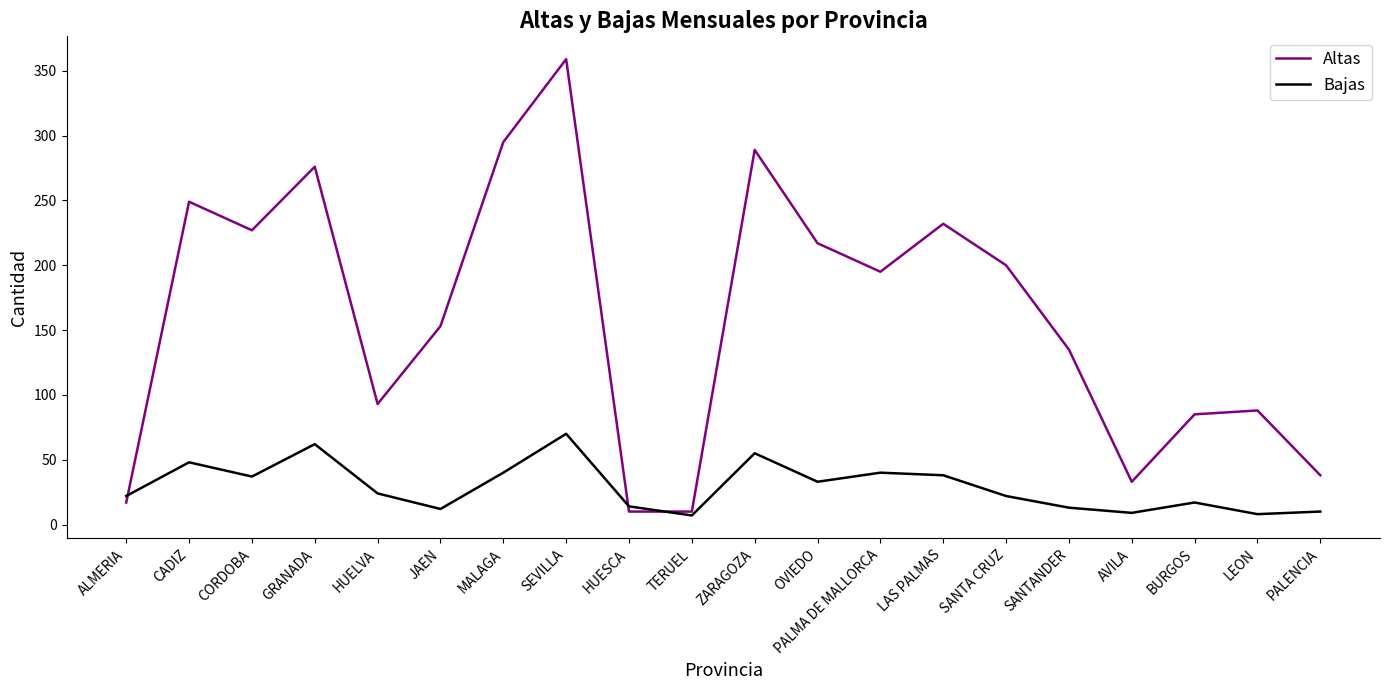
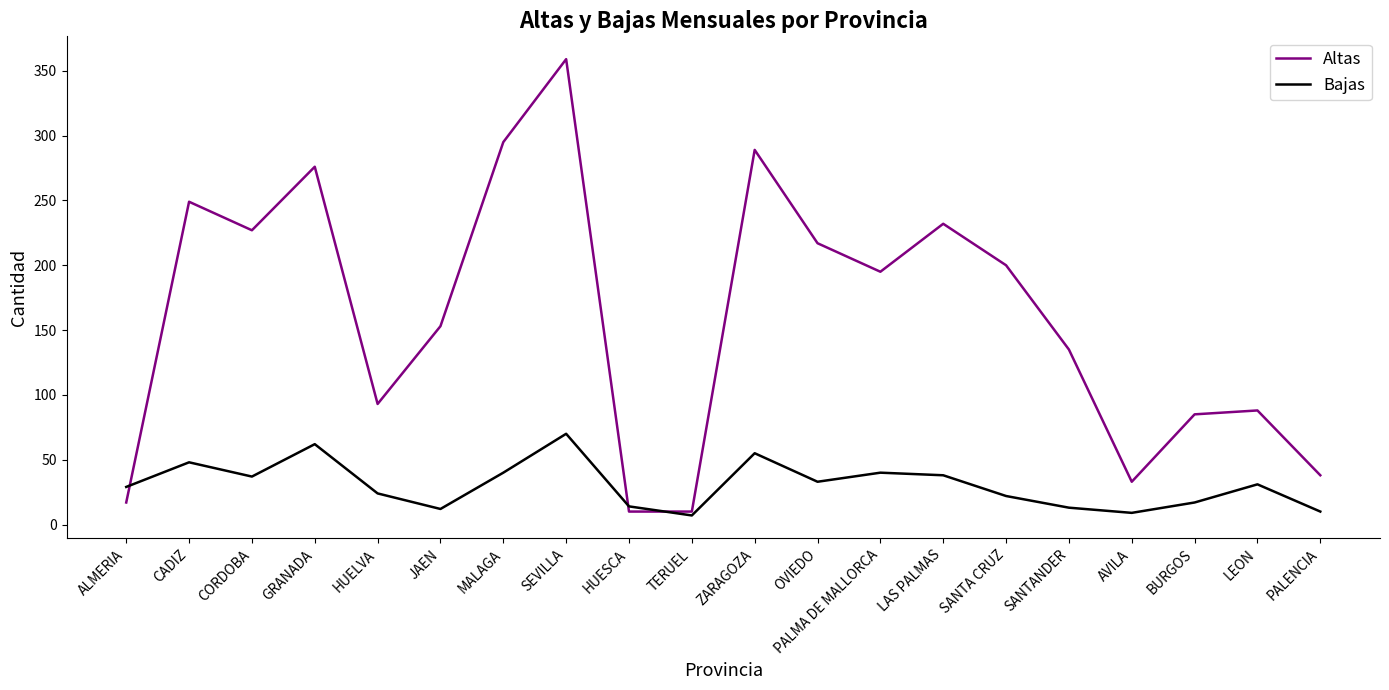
Bajas, ALMERIA: 22 -> 29
Bajas, LEON: 8 -> 31
